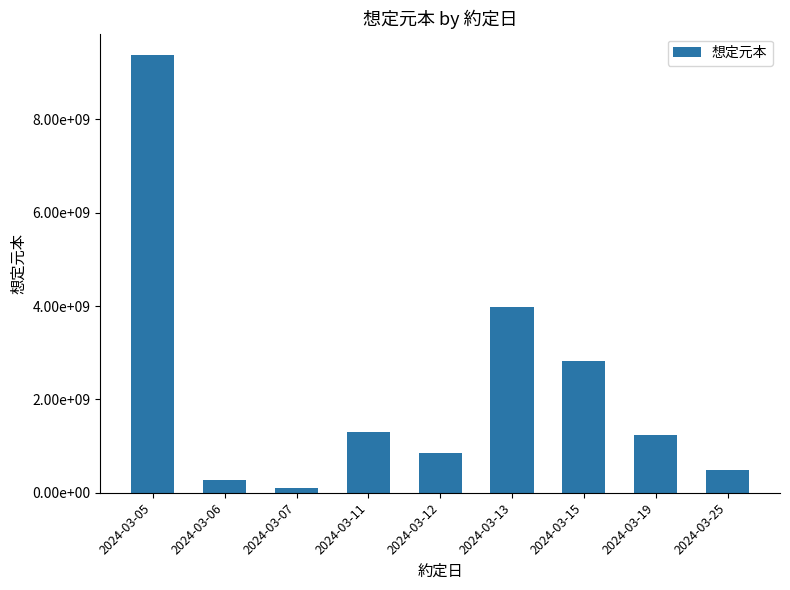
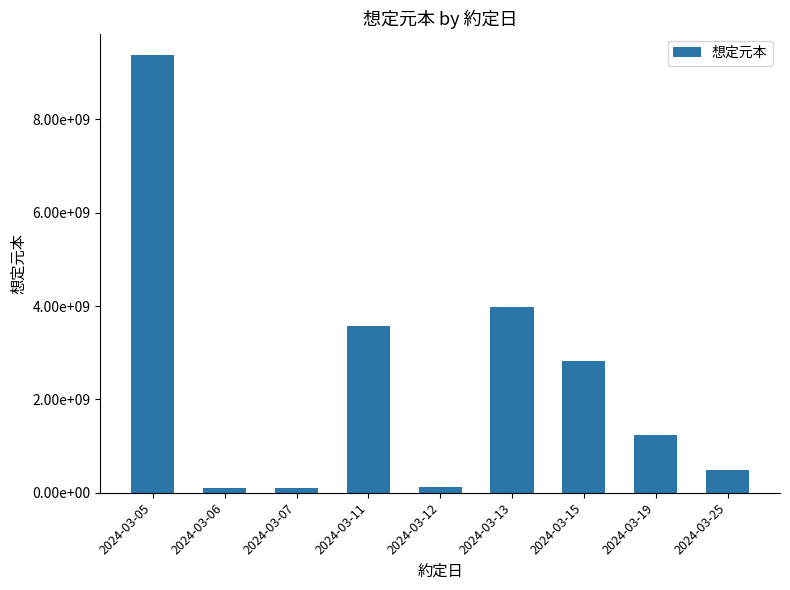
2024-03-06: 300000000 -> 100000000
2024-03-11: 1300000000 -> 3600000000
2024-03-12: 900000000 -> 100000000
